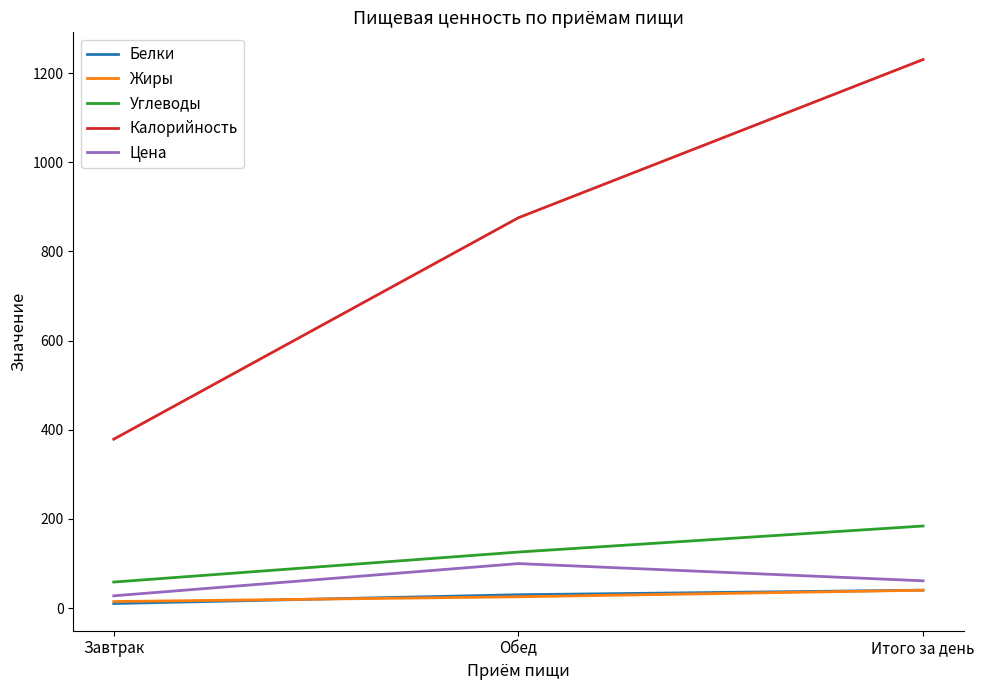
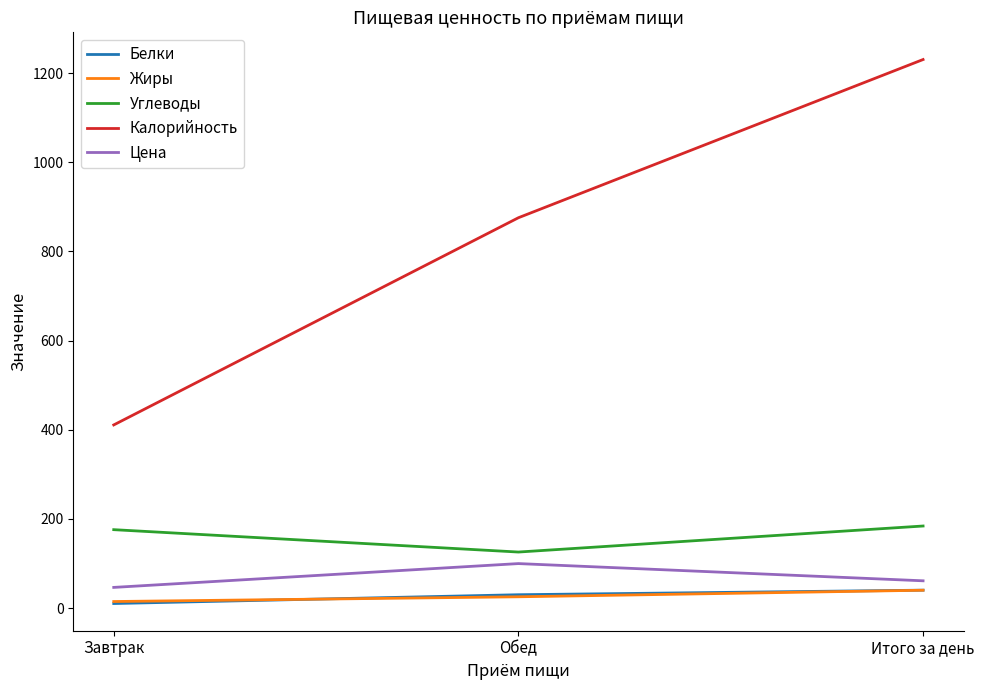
Углеводы, Завтрак: 60 -> 180
Калорийность, Завтрак: 380 -> 410
Цена, Завтрак: 30 -> 50
